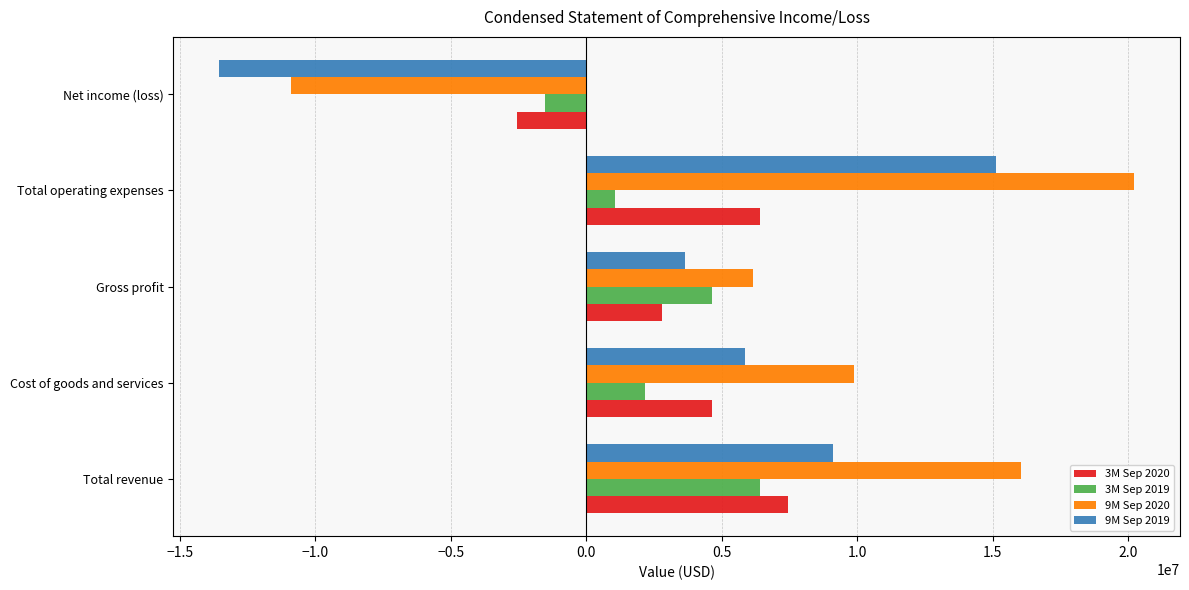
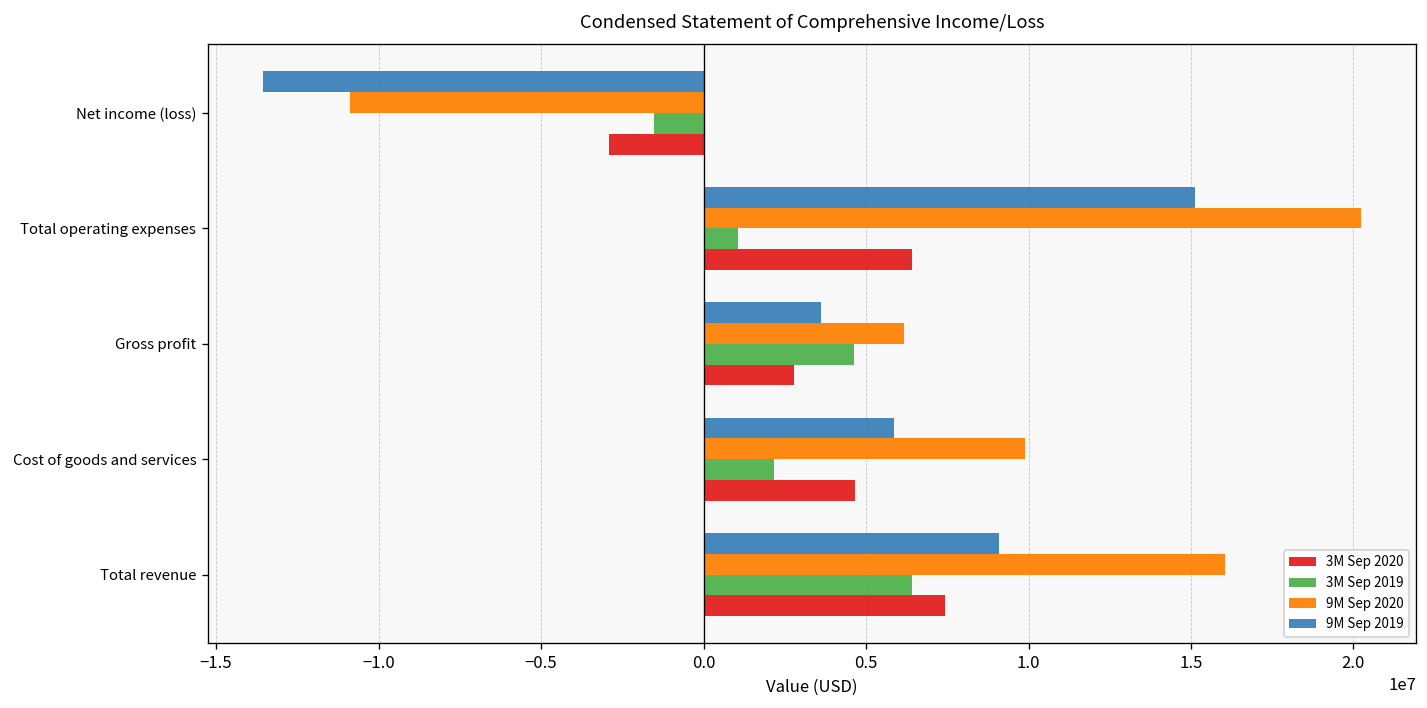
3M Sep 2020, Net income (loss): -2600000 -> -2900000
